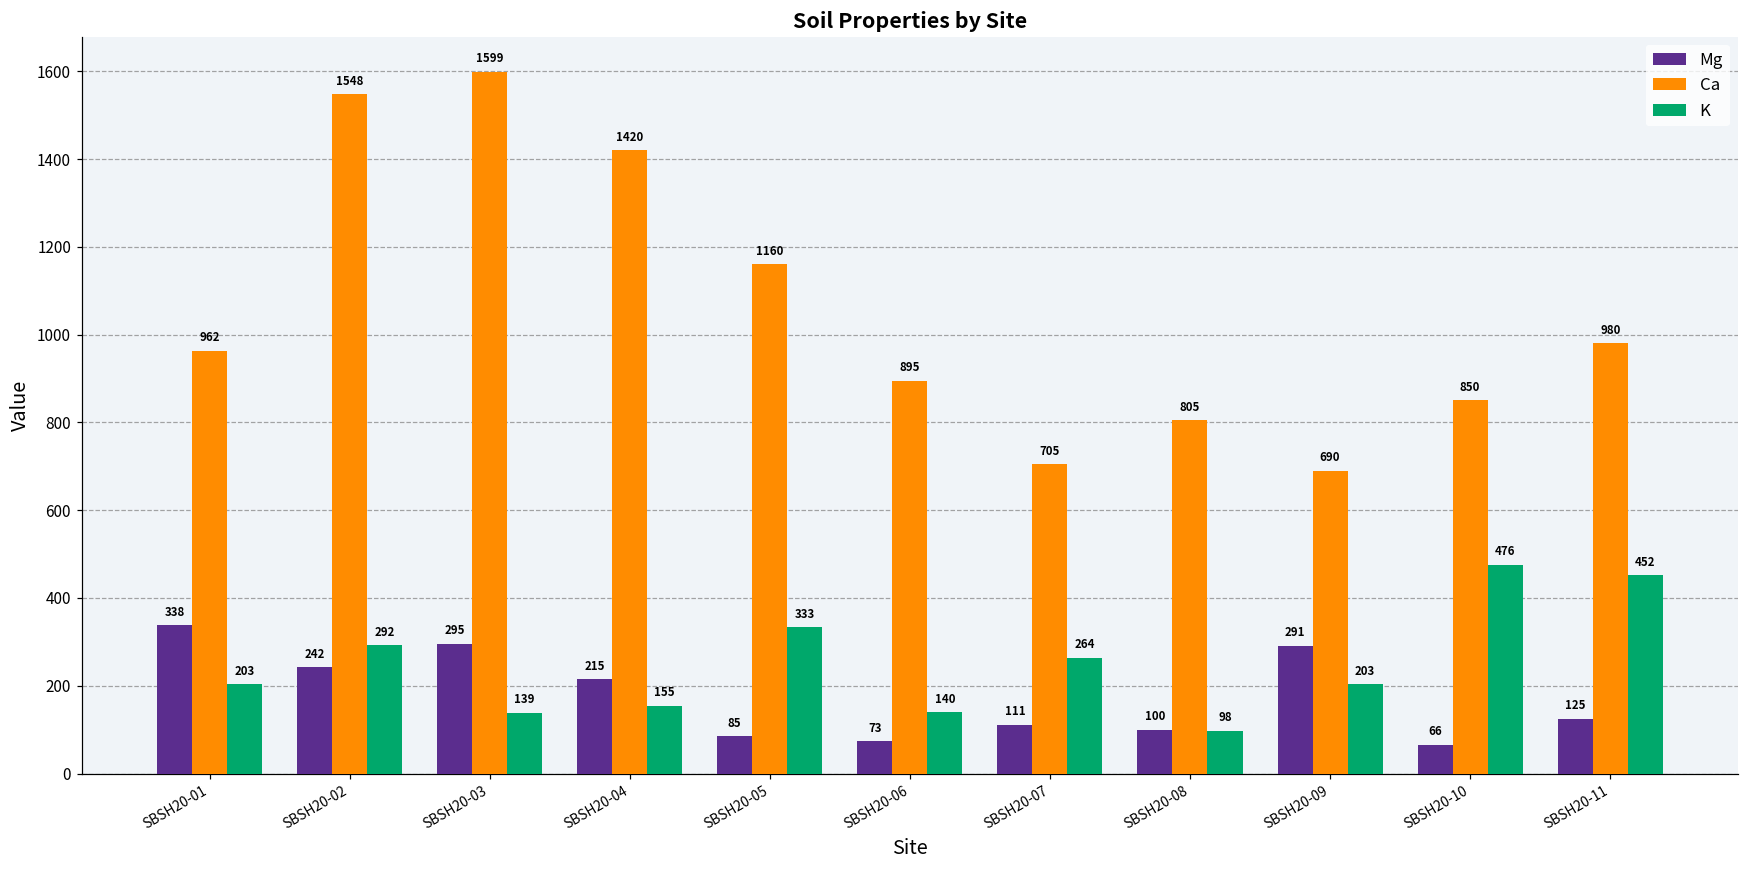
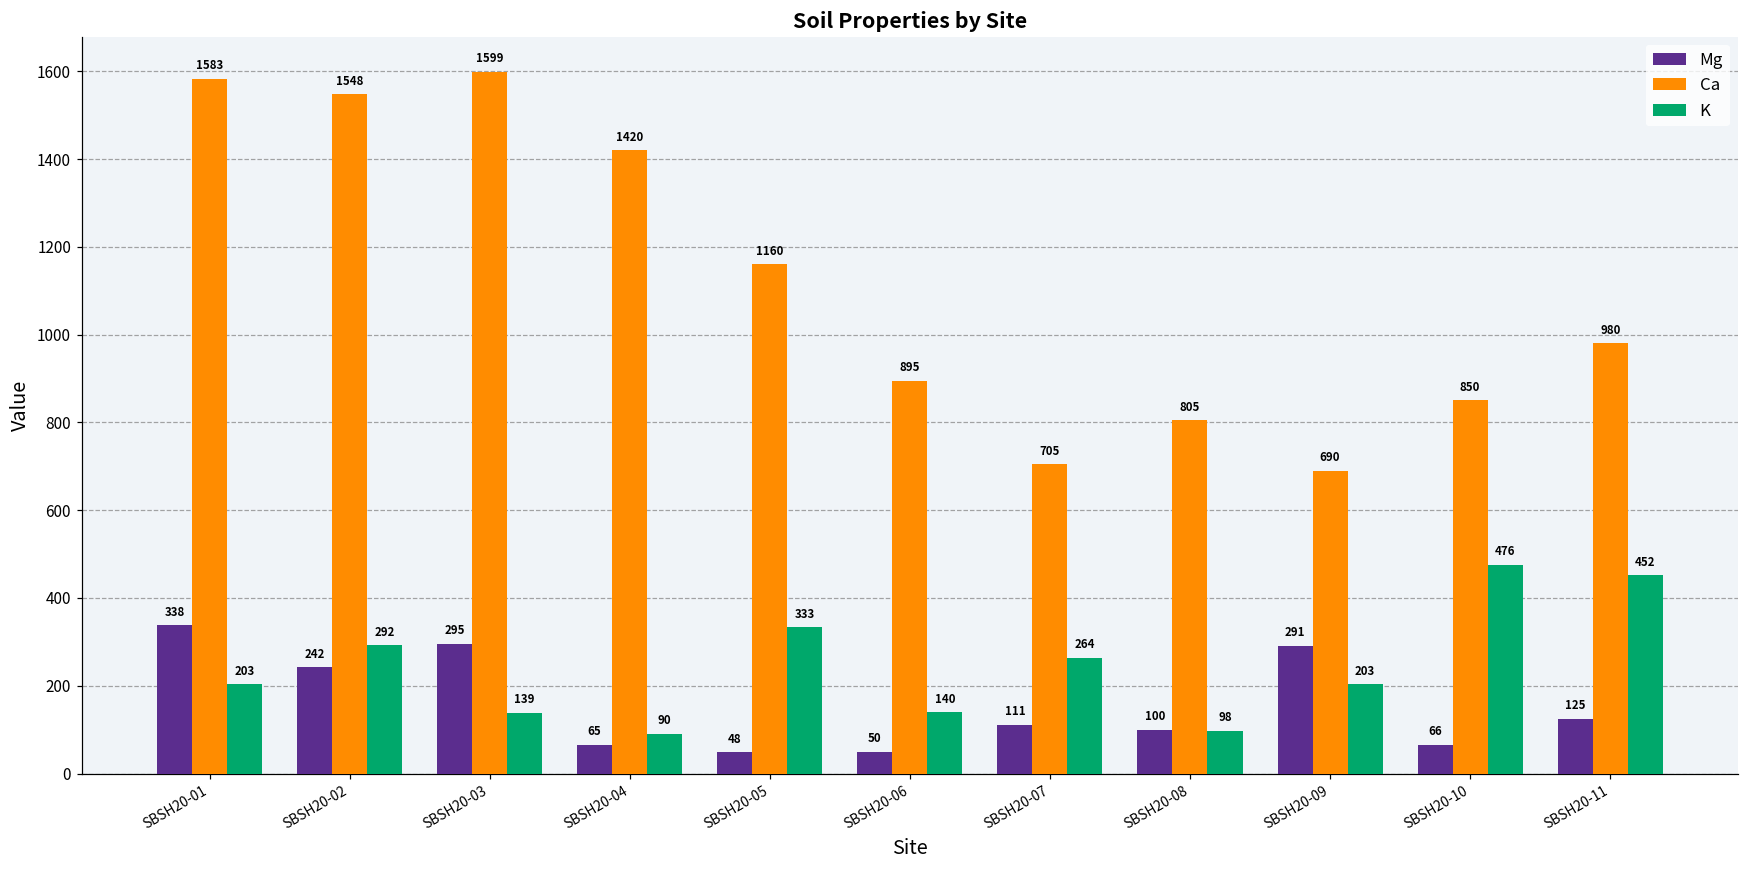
Ca, SBSH20-01: 962 -> 1583
Mg, SBSH20-04: 215 -> 65
K, SBSH20-04: 155 -> 90
Mg, SBSH20-05: 85 -> 48
Mg, SBSH20-06: 73 -> 50
